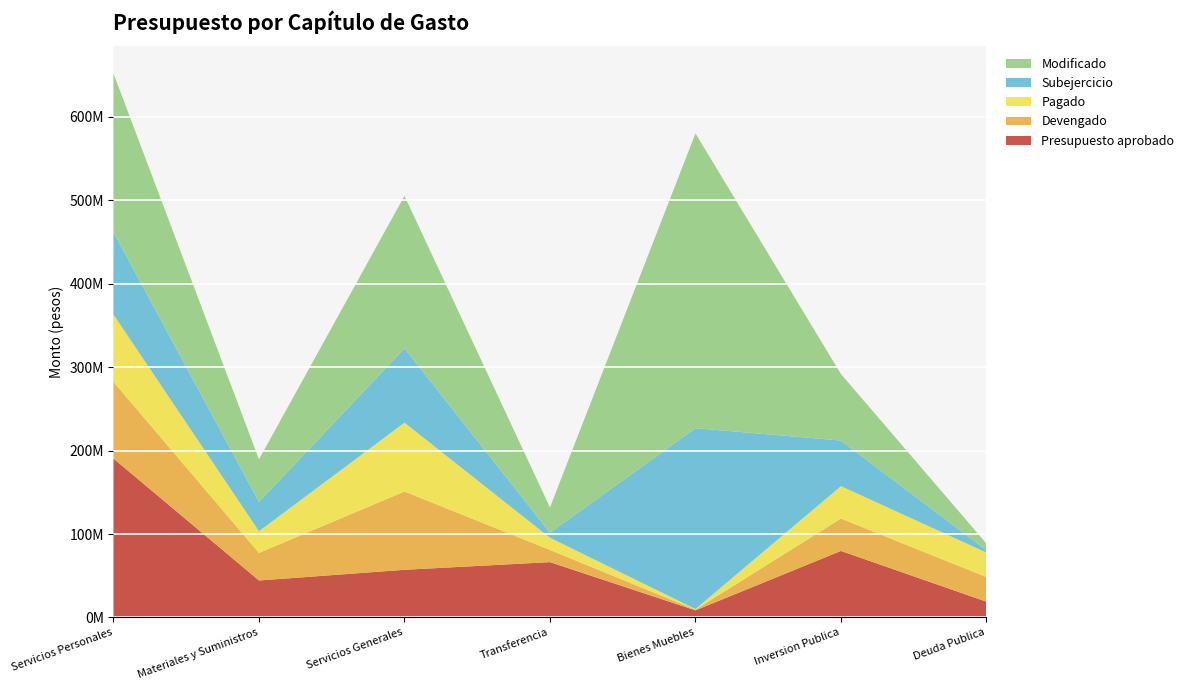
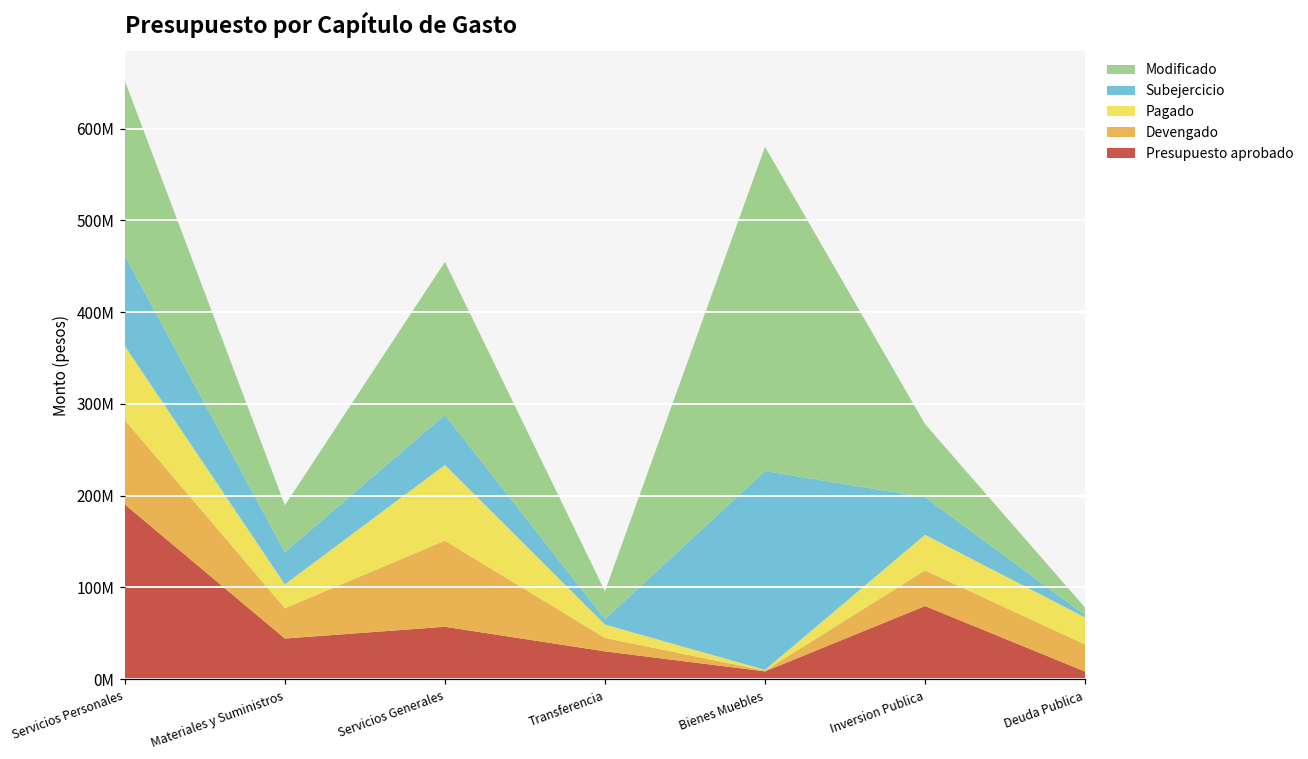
Subejercicio, Servicios Generales: 90000000 -> 50000000
Modificado, Servicios Generales: 180000000 -> 170000000
Presupuesto aprobado, Transferencia: 70000000 -> 30000000
Subejercicio, Inversion Publica: 50000000 -> 40000000
Presupuesto aprobado, Deuda Publica: 20000000 -> 10000000
